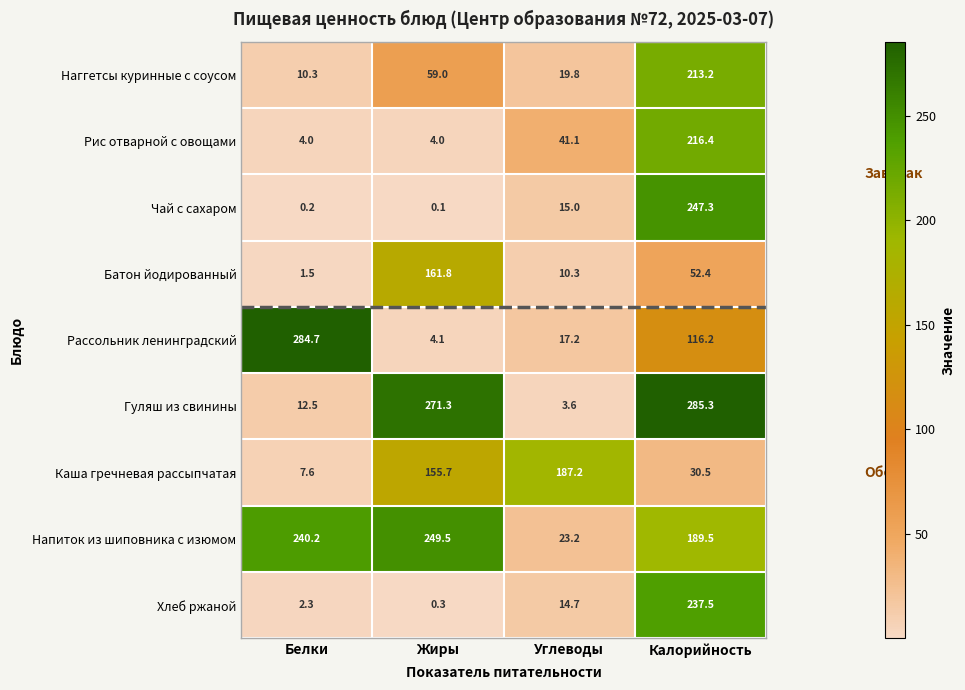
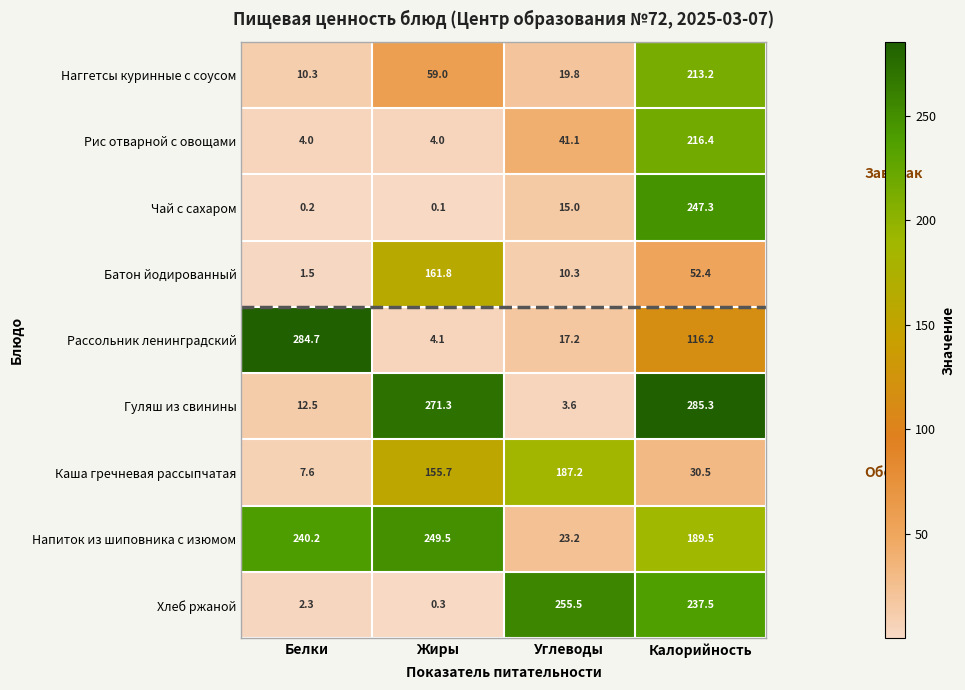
Хлеб ржаной, Углеводы: 14.7 -> 255.5
